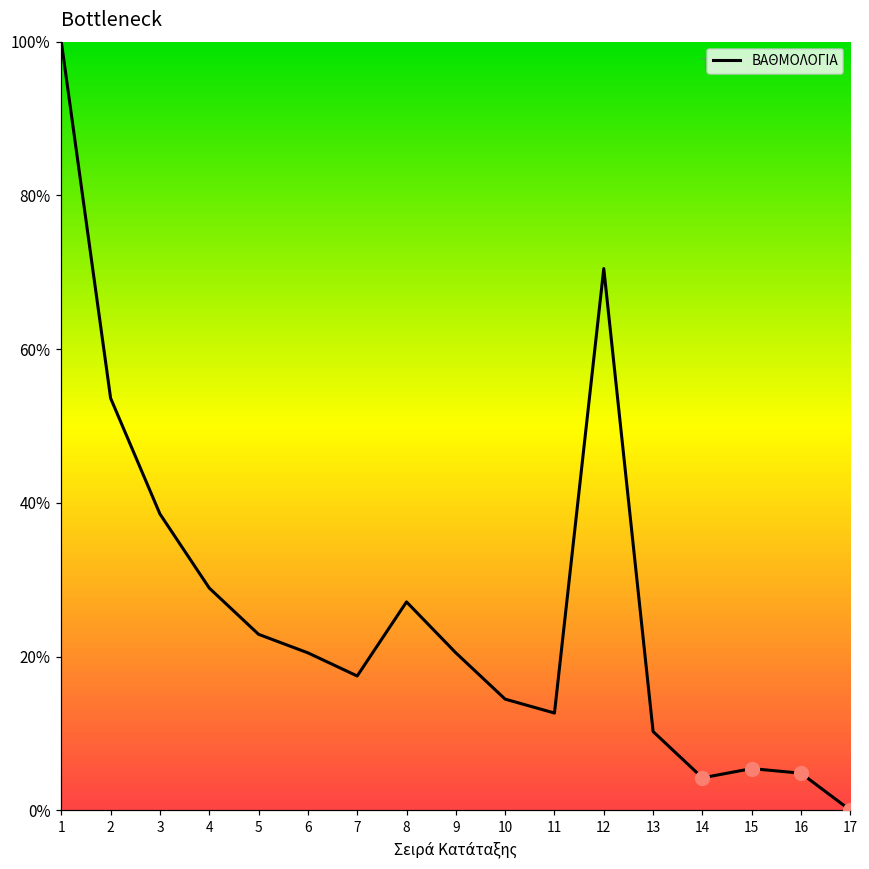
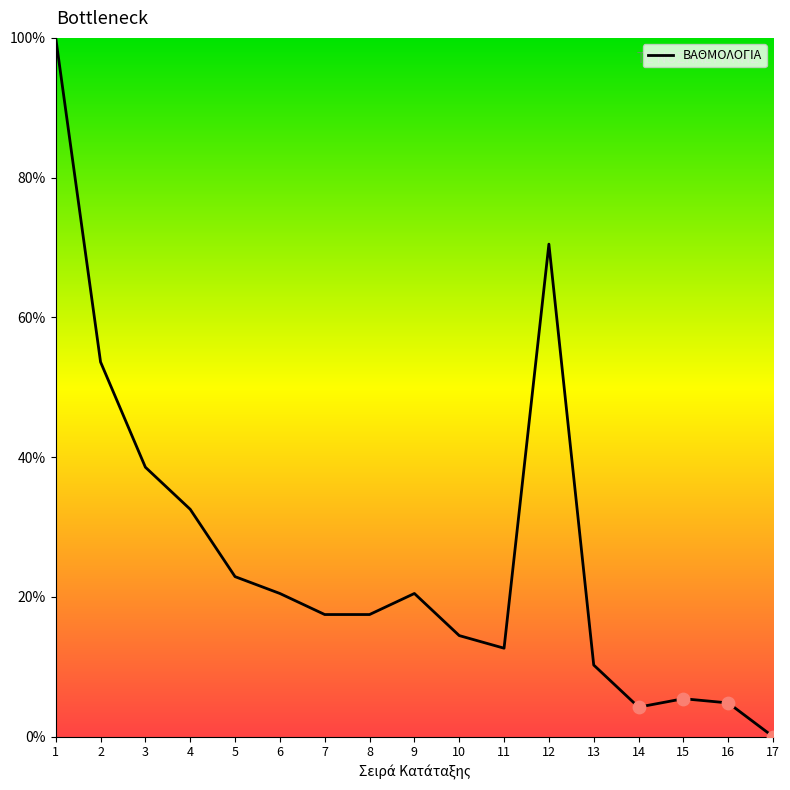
ΒΑΘΜΟΛΟΓΙΑ, 4: 29% -> 33%
ΒΑΘΜΟΛΟΓΙΑ, 8: 27% -> 17%
